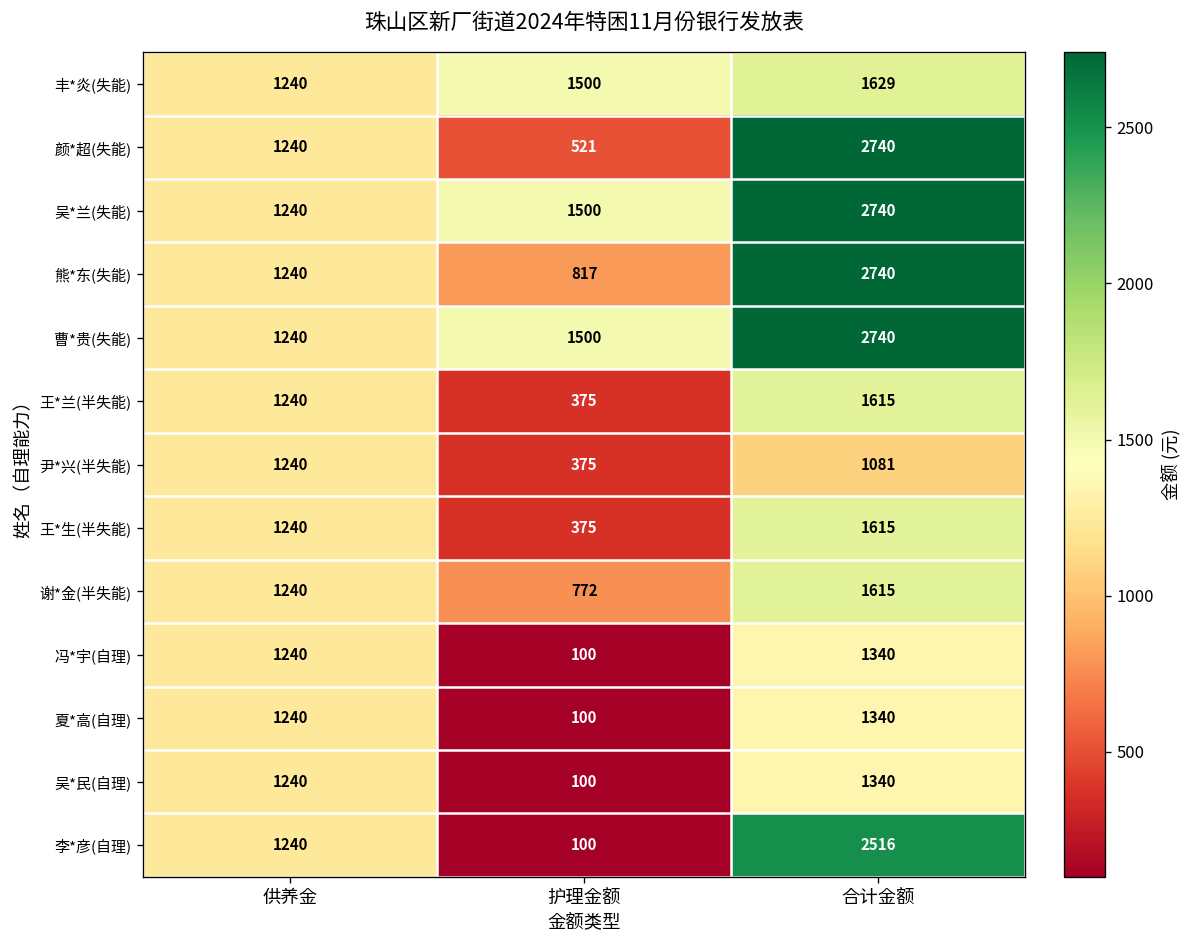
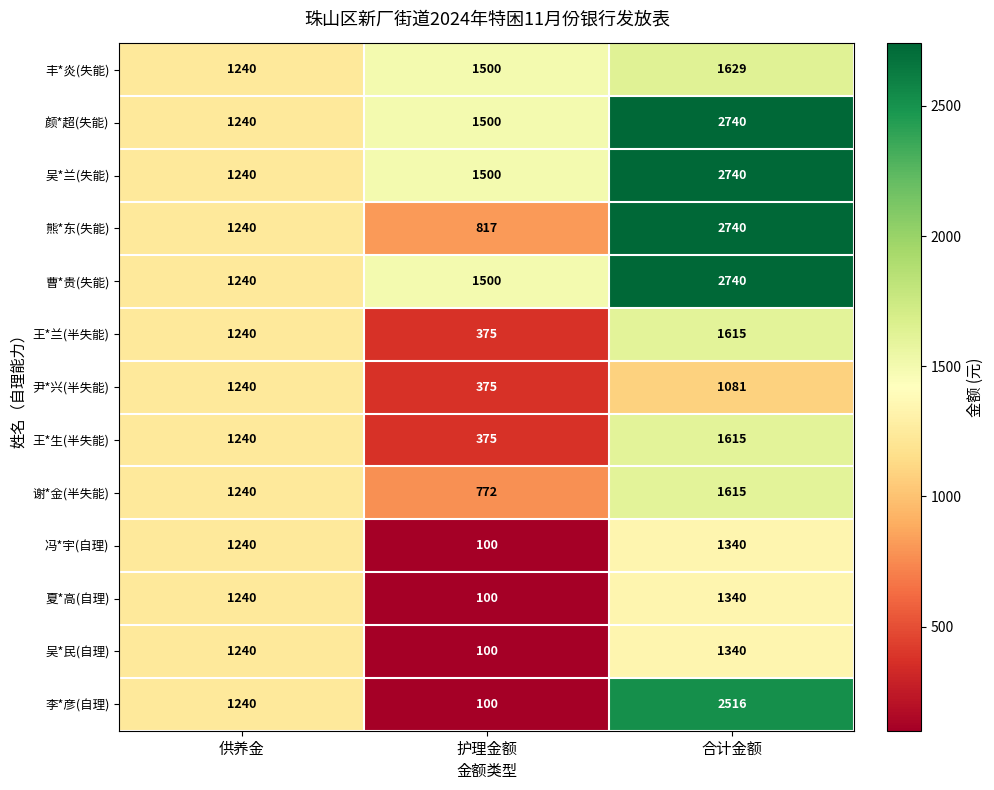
颜*超(失能), 护理金额: 521 -> 1500
